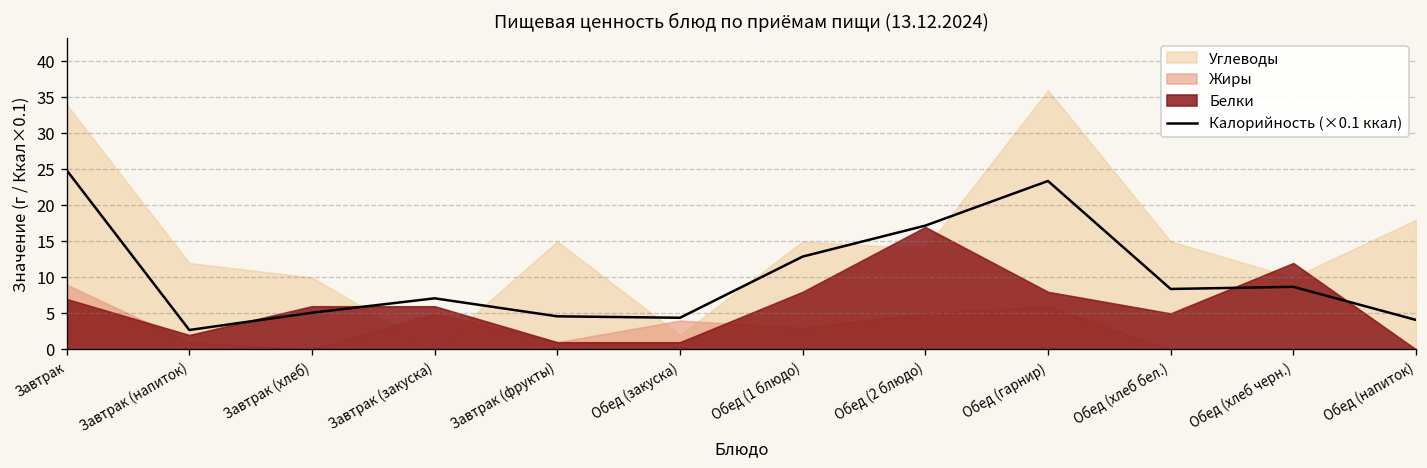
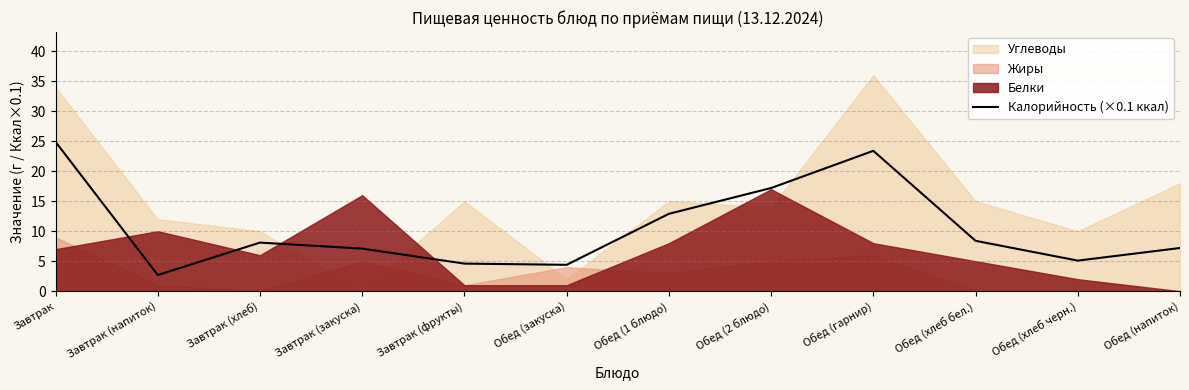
Белки, Завтрак (напиток): 2 -> 10
Калорийность (×0.1 ккал), Завтрак (хлеб): 5 -> 8
Белки, Завтрак (закуска): 6 -> 16
Калорийность (×0.1 ккал), Обед (хлеб черн.): 9 -> 5
Белки, Обед (хлеб черн.): 12 -> 2
Калорийность (×0.1 ккал), Обед (напиток): 4 -> 7
